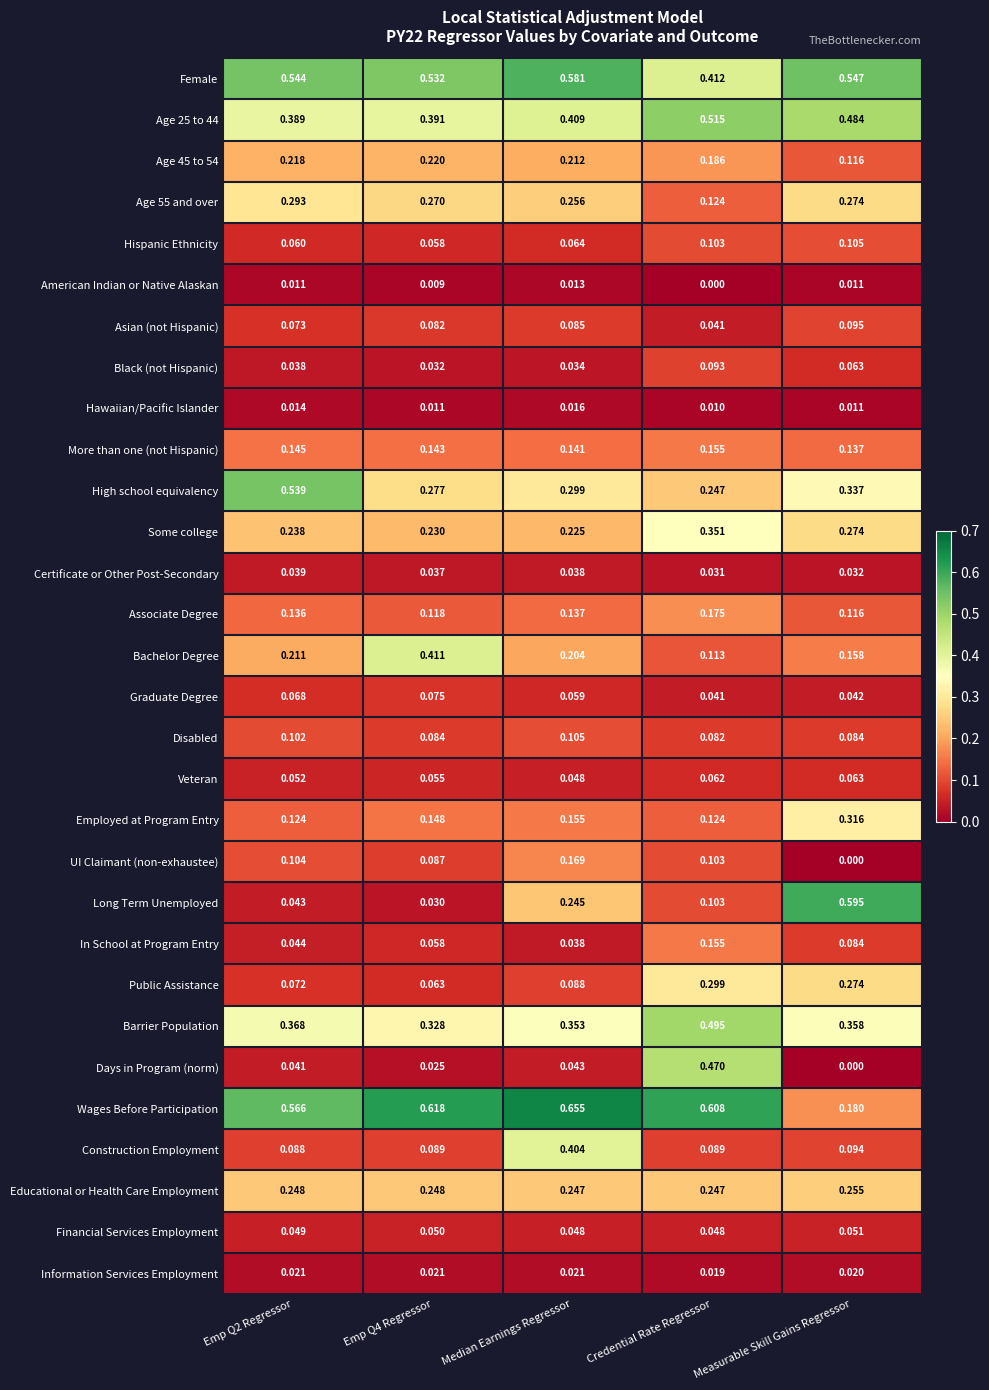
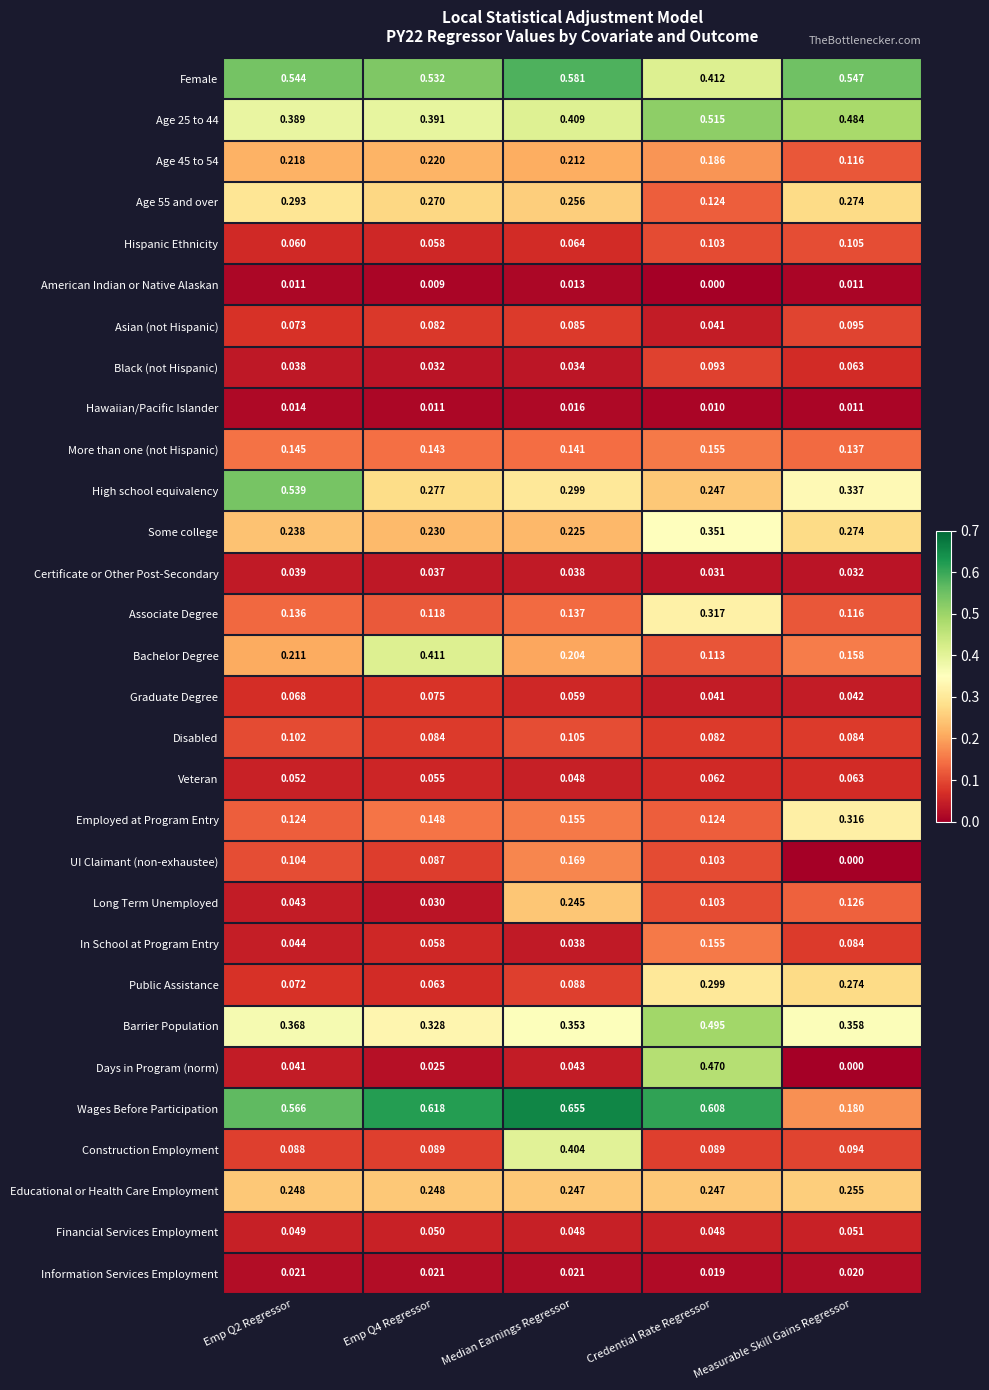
Associate Degree, Credential Rate Regressor: 0.175 -> 0.317
Long Term Unemployed, Measurable Skill Gains Regressor: 0.595 -> 0.126
